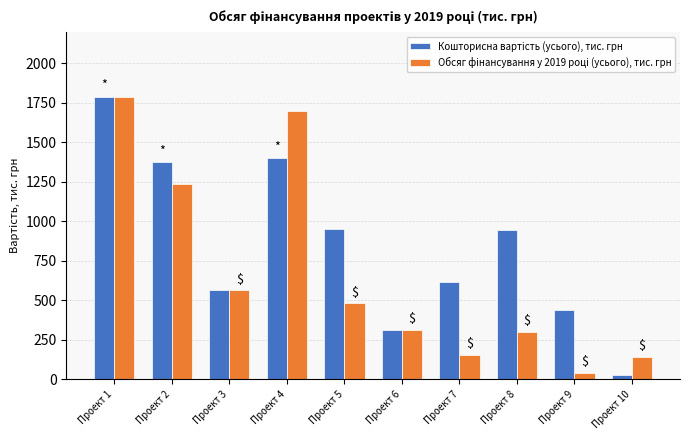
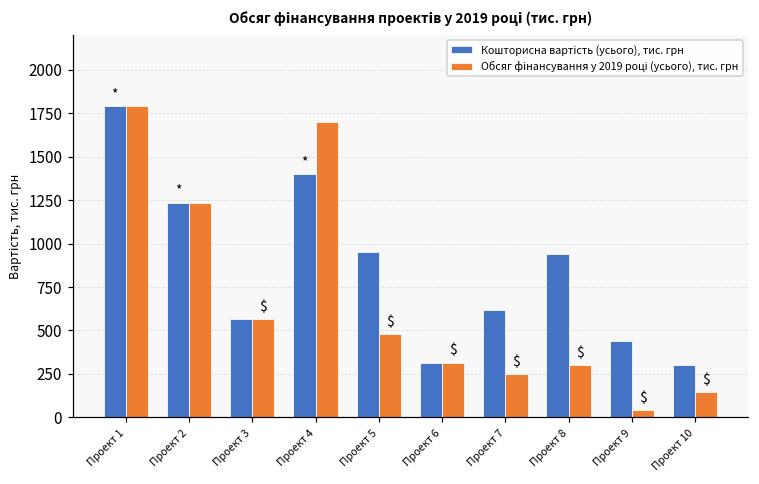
Кошторисна вартість (усього), тис. грн, Проект 2: 1370 -> 1230
Обсяг фінансування у 2019 році (усього), тис. грн, Проект 7: 150 -> 250
Кошторисна вартість (усього), тис. грн, Проект 10: 30 -> 300
